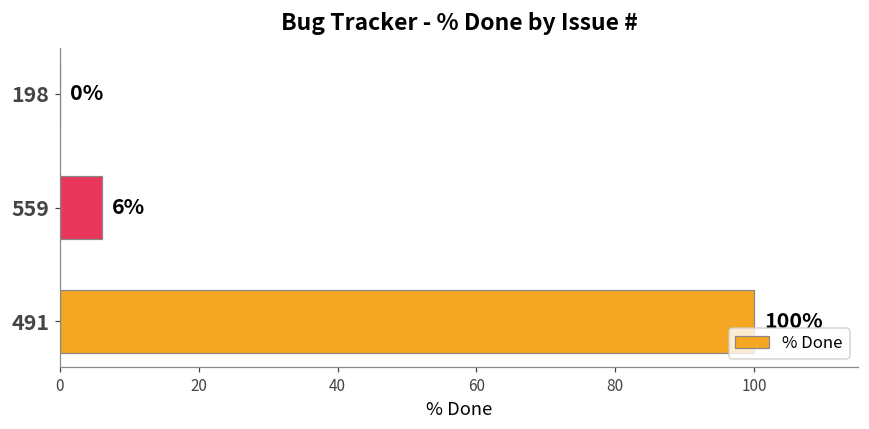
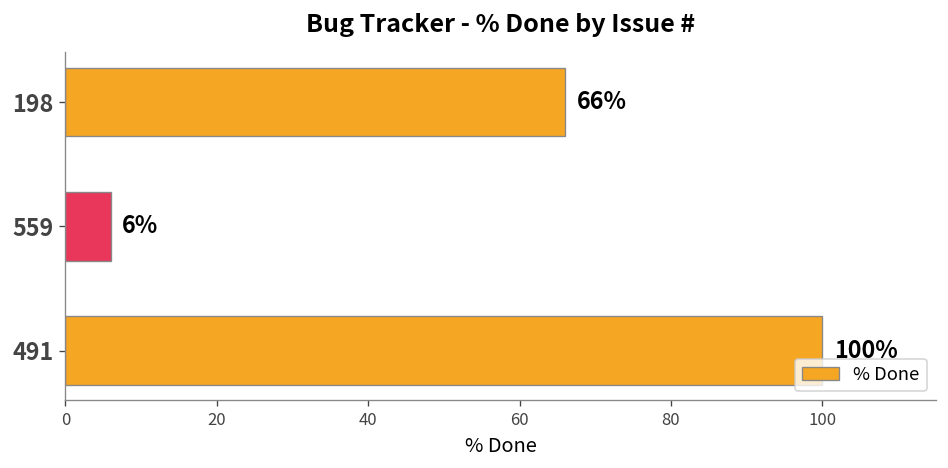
198: 0% -> 66%
